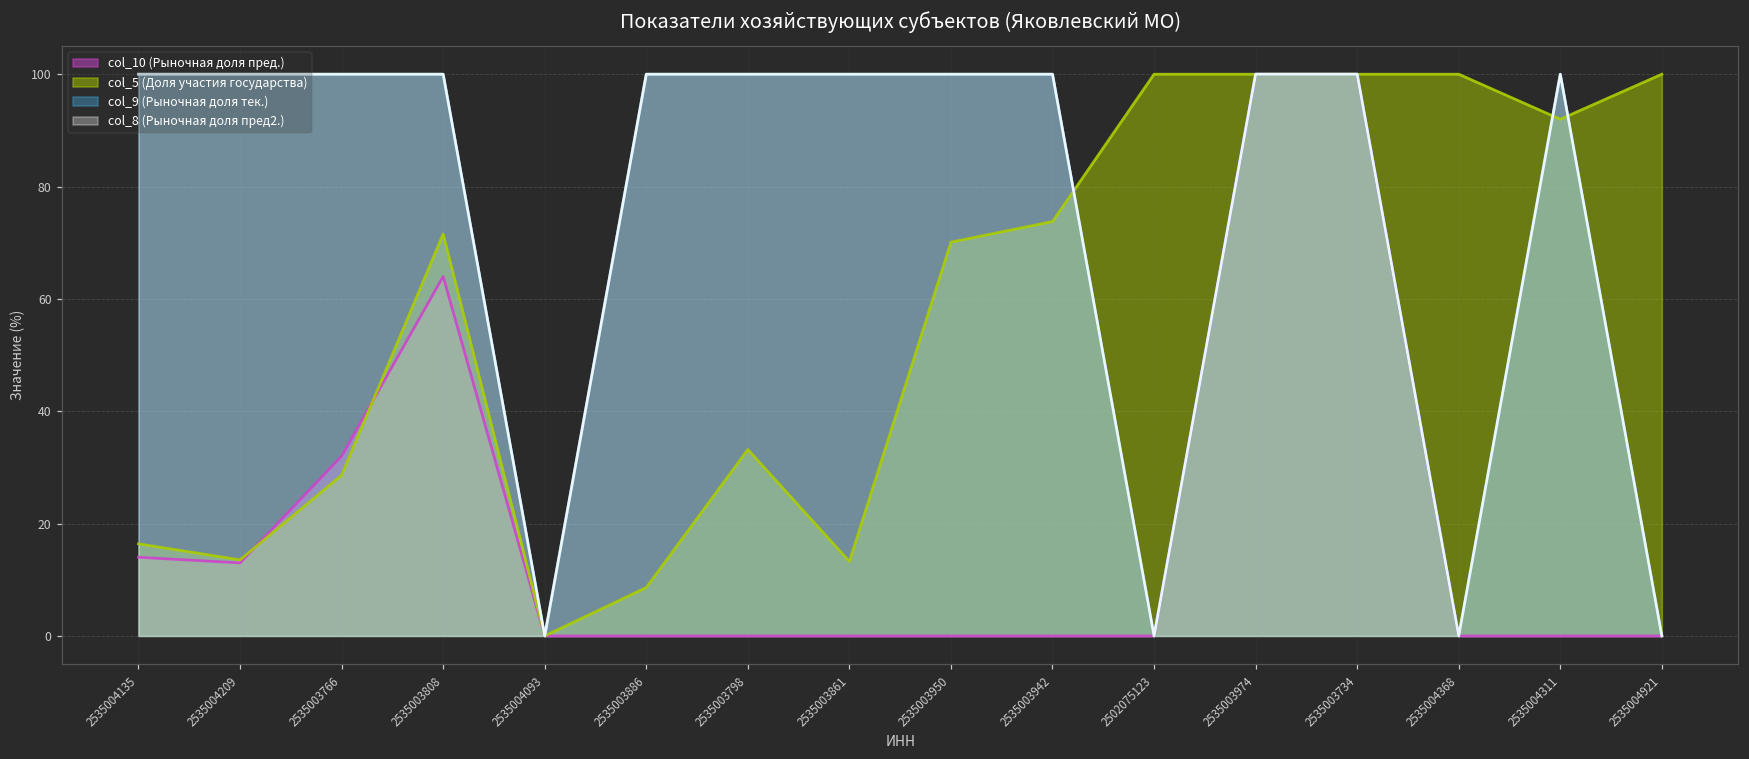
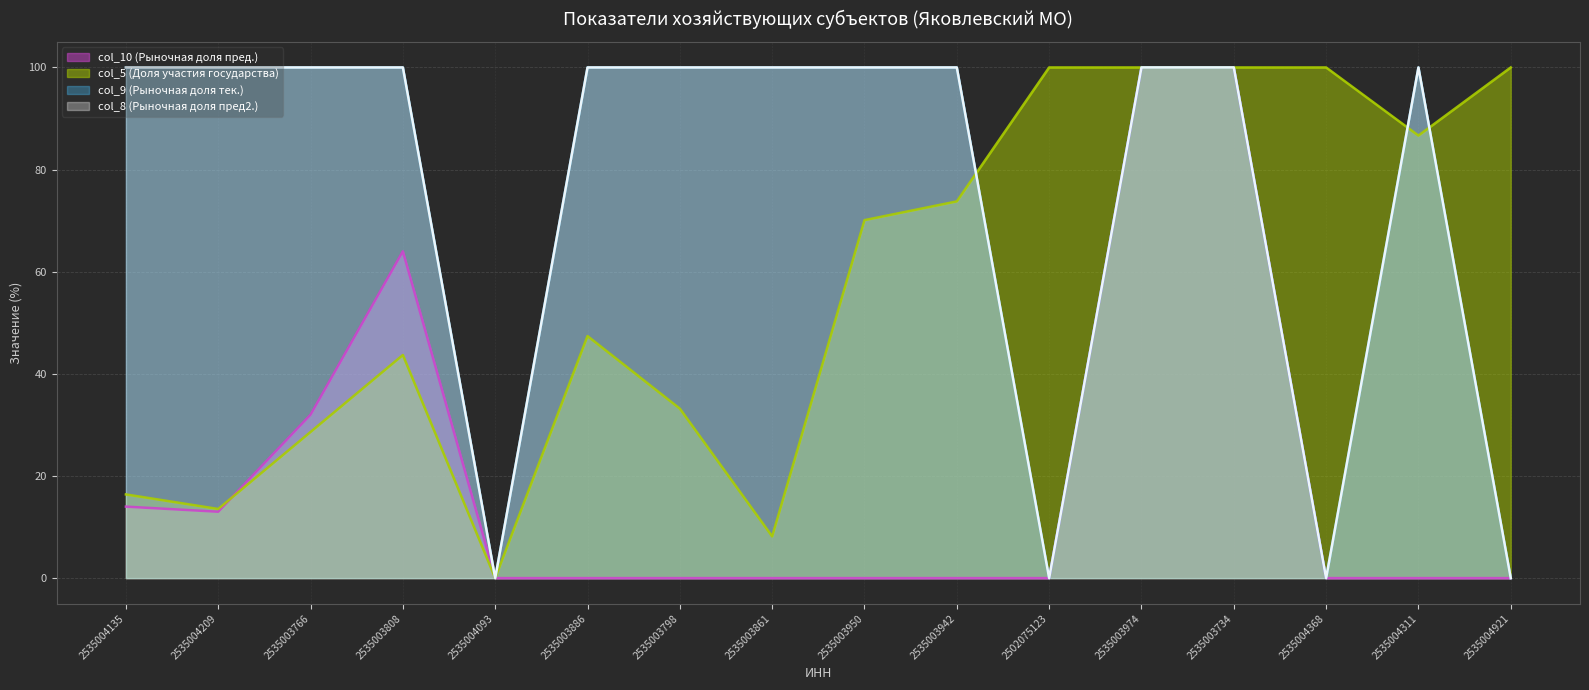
col_5 (Доля участия государства), 2535003808: 72 -> 44
col_5 (Доля участия государства), 2535003886: 9 -> 47
col_5 (Доля участия государства), 2535003861: 13 -> 8
col_5 (Доля участия государства), 2535004311: 92 -> 87
